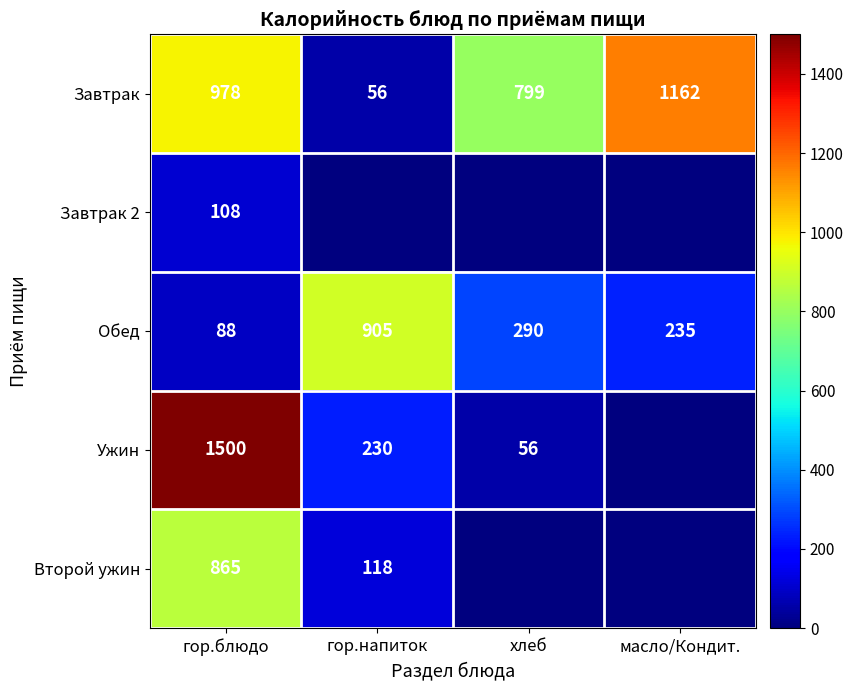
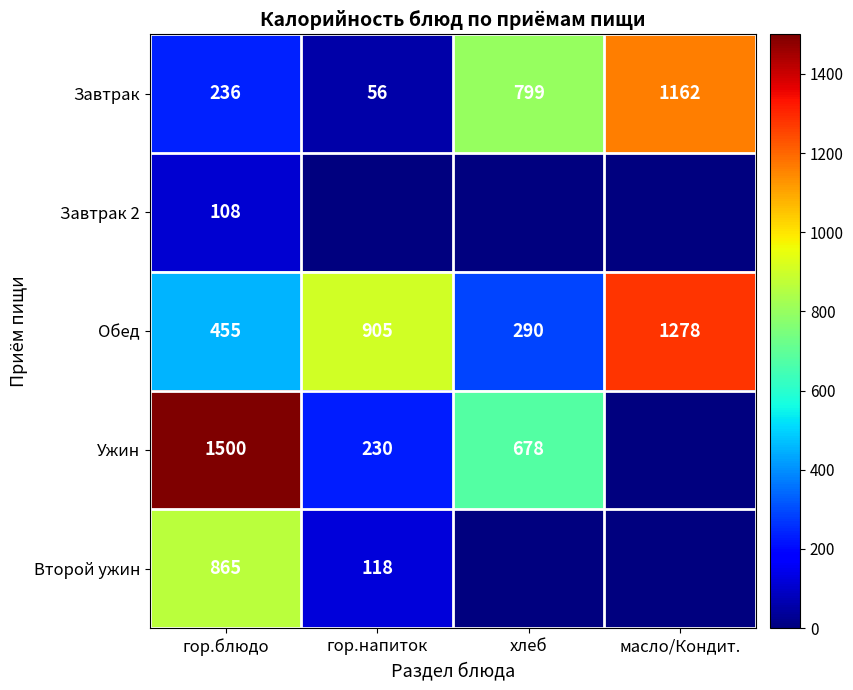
Завтрак, гор.блюдо: 978 -> 236
Обед, гор.блюдо: 88 -> 455
Обед, масло/Кондит.: 235 -> 1278
Ужин, хлеб: 56 -> 678
